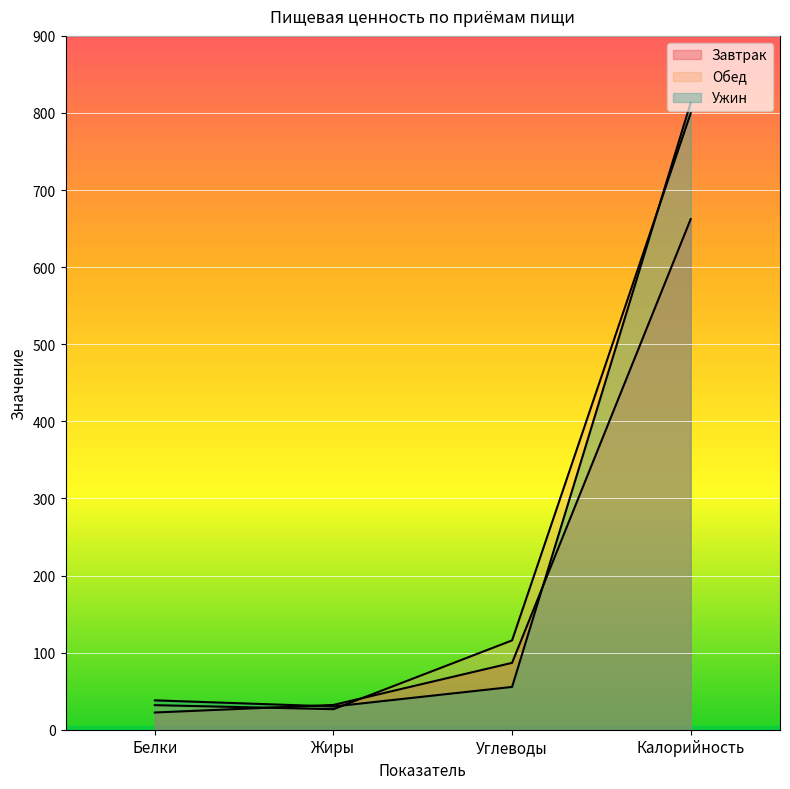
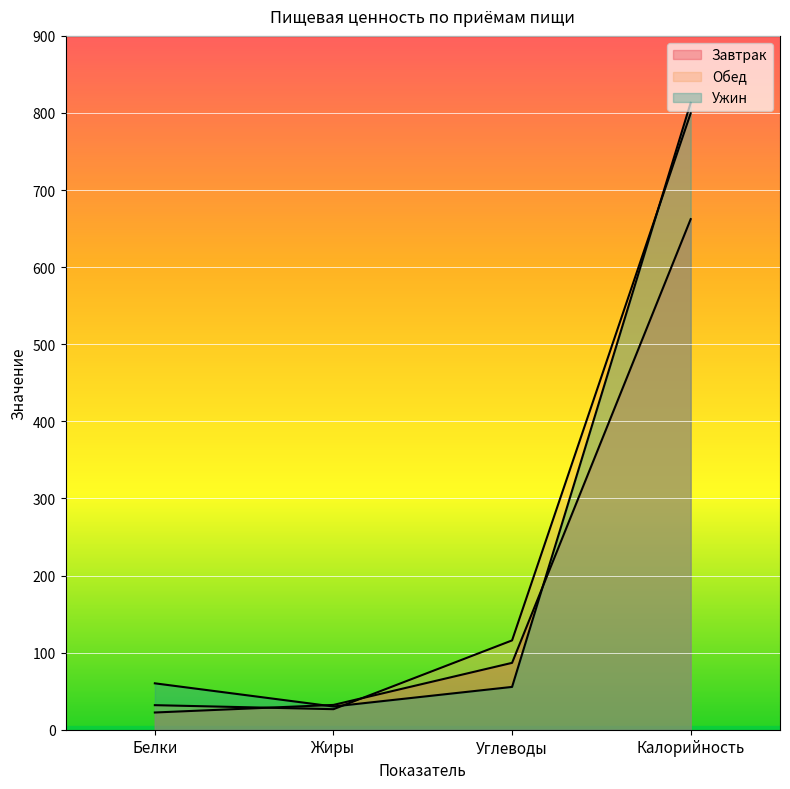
Ужин, Белки: 40 -> 60
